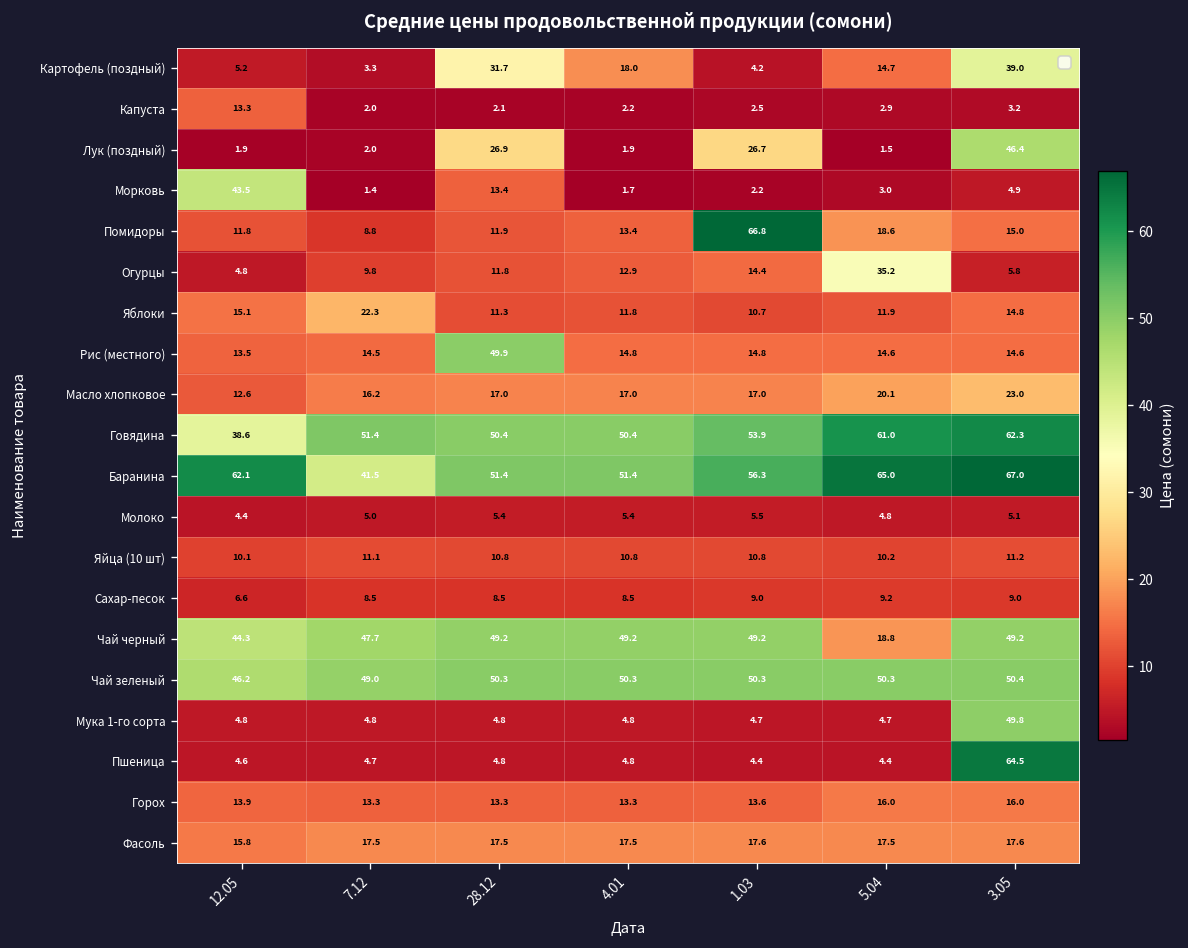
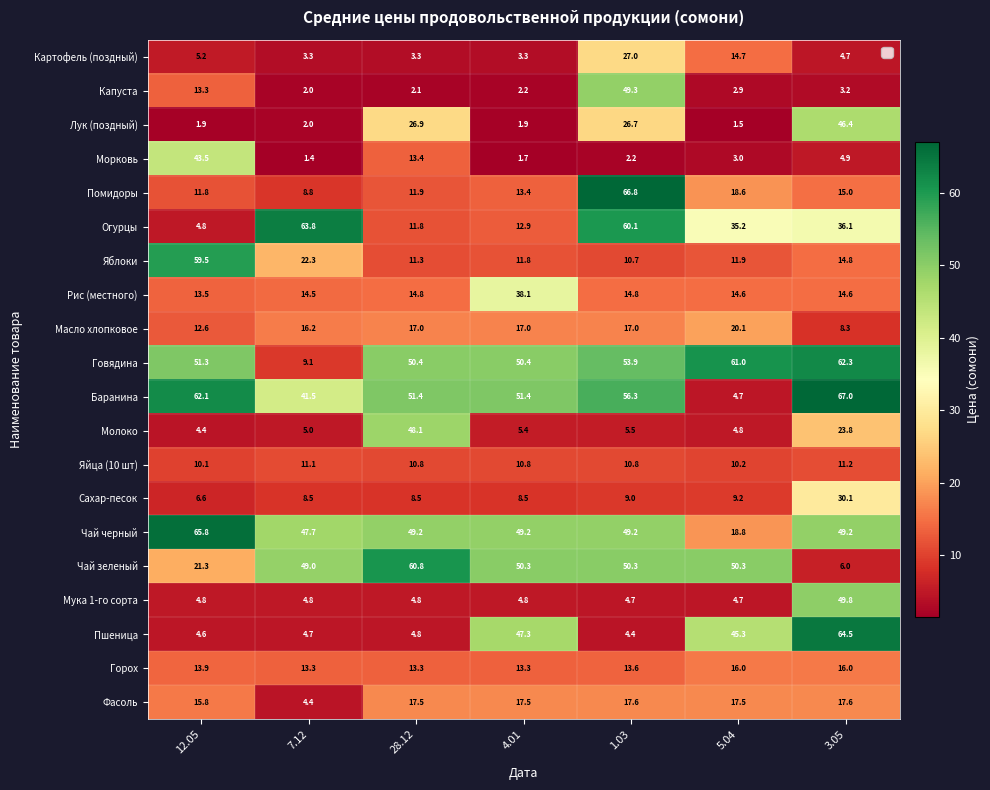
Картофель (поздный), 28.12: 31.7 -> 3.3
Картофель (поздный), 4.01: 18.0 -> 3.3
Картофель (поздный), 1.03: 4.2 -> 27.0
Картофель (поздный), 3.05: 39.0 -> 4.7
Капуста, 1.03: 2.5 -> 49.3
Огурцы, 7.12: 9.8 -> 63.8
Огурцы, 1.03: 14.4 -> 60.1
Огурцы, 3.05: 5.8 -> 36.1
Яблоки, 12.05: 15.1 -> 59.5
Рис (местного), 28.12: 49.9 -> 14.8
Рис (местного), 4.01: 14.8 -> 38.1
Масло хлопковое, 3.05: 23.0 -> 8.3
Говядина, 12.05: 38.6 -> 51.3
Говядина, 7.12: 51.4 -> 9.1
Баранина, 5.04: 65.0 -> 4.7
Молоко, 28.12: 5.4 -> 48.1
Молоко, 3.05: 5.1 -> 23.8
Сахар-песок, 3.05: 9.0 -> 30.1
Чай черный, 12.05: 44.3 -> 65.8
Чай зеленый, 12.05: 46.2 -> 21.3
Чай зеленый, 28.12: 50.3 -> 60.8
Чай зеленый, 3.05: 50.4 -> 6.0
Пшеница, 4.01: 4.8 -> 47.3
Пшеница, 5.04: 4.4 -> 45.3
Фасоль, 7.12: 17.5 -> 4.4
